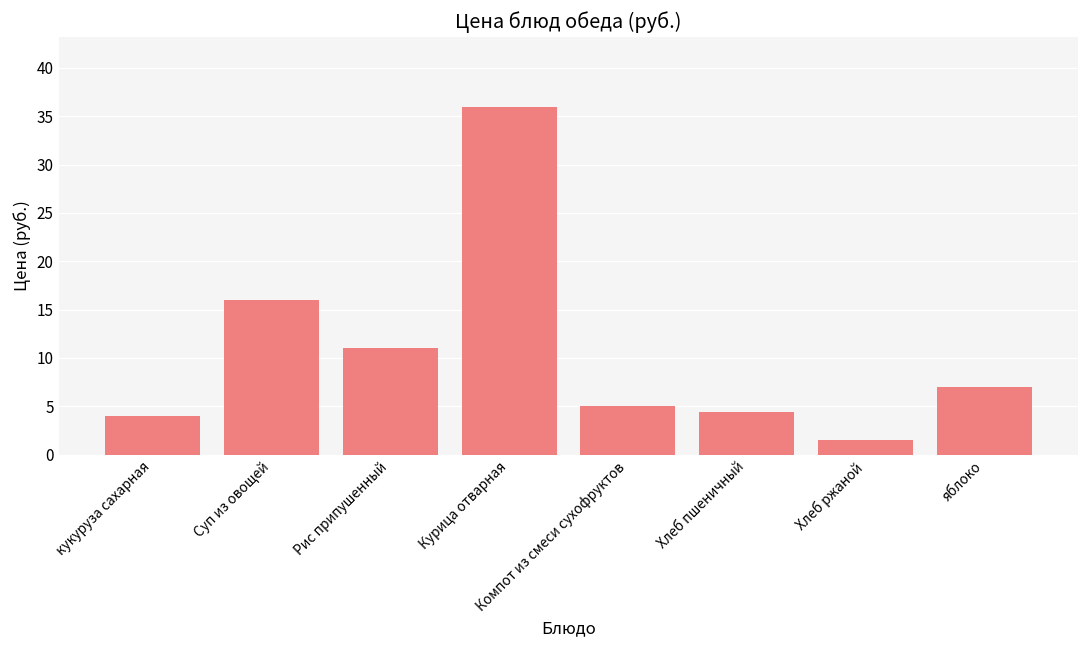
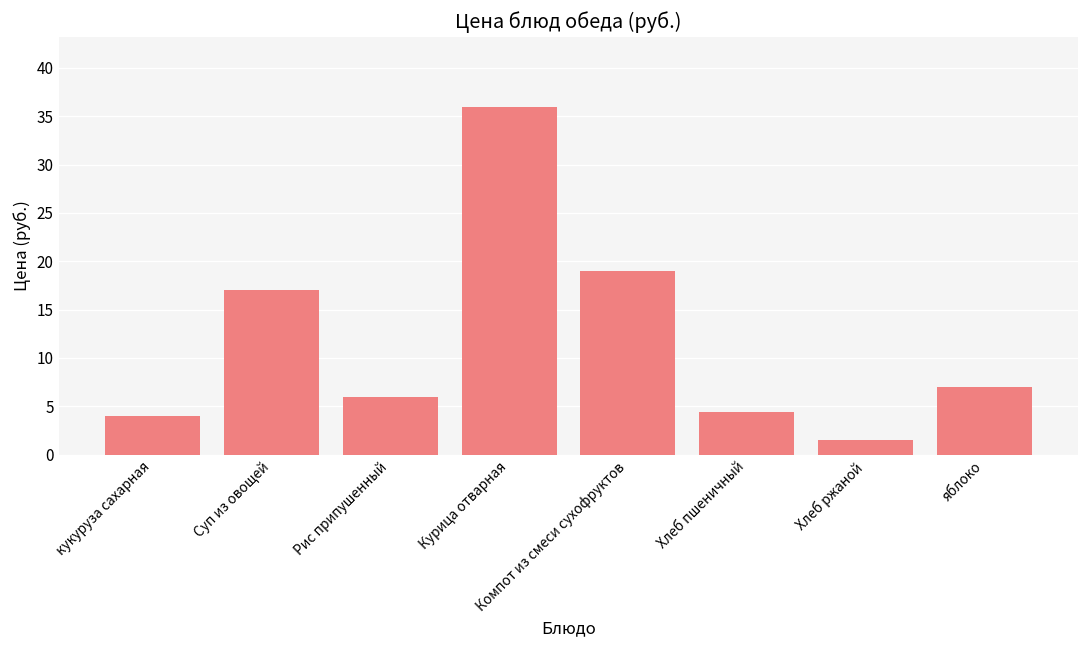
Суп из овощей: 16 -> 17
Рис припушенный: 11 -> 6
Компот из смеси сухофруктов: 5 -> 19
